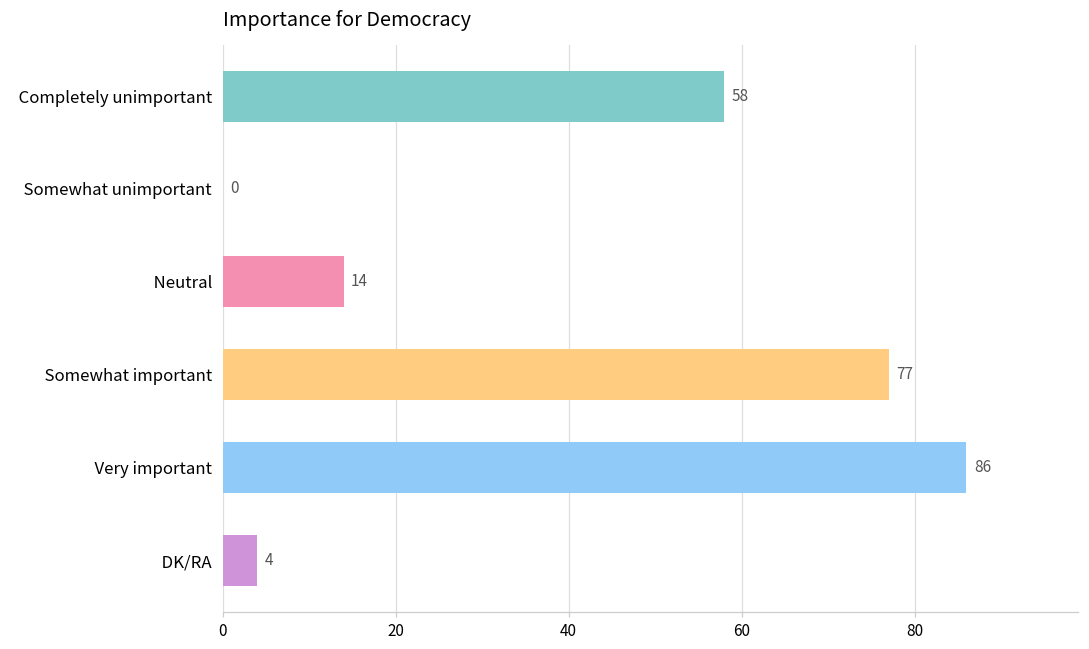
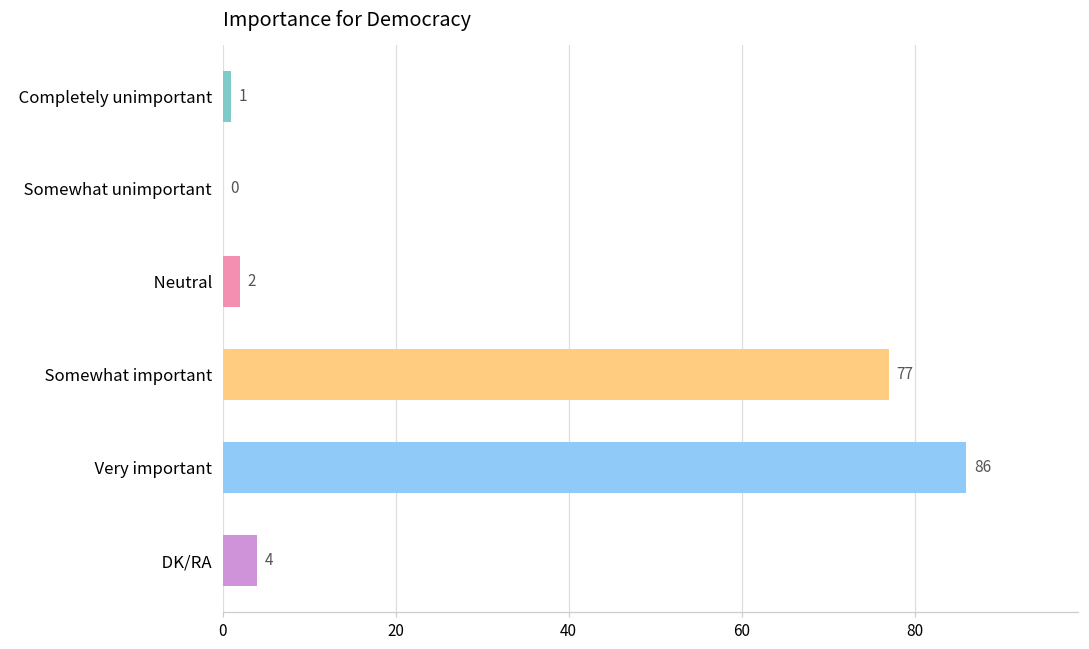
Completely unimportant: 58 -> 1
Neutral: 14 -> 2
